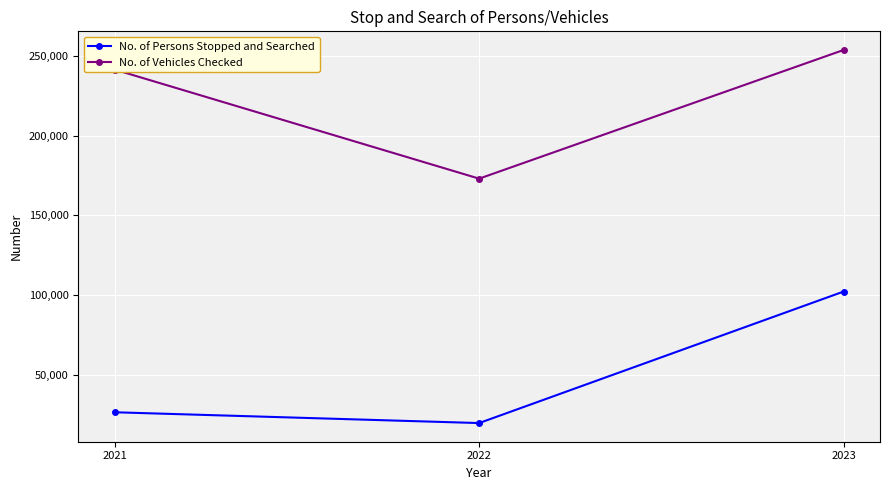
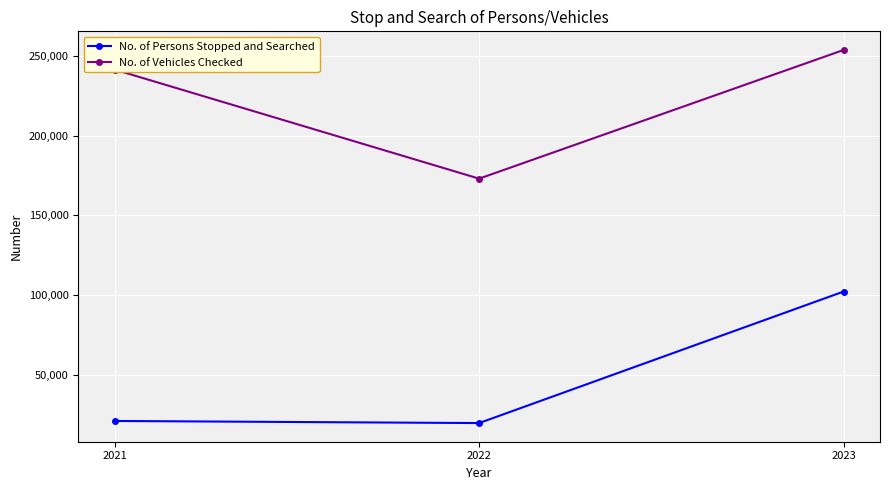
No. of Persons Stopped and Searched, 2021: 26,000 -> 21,000
